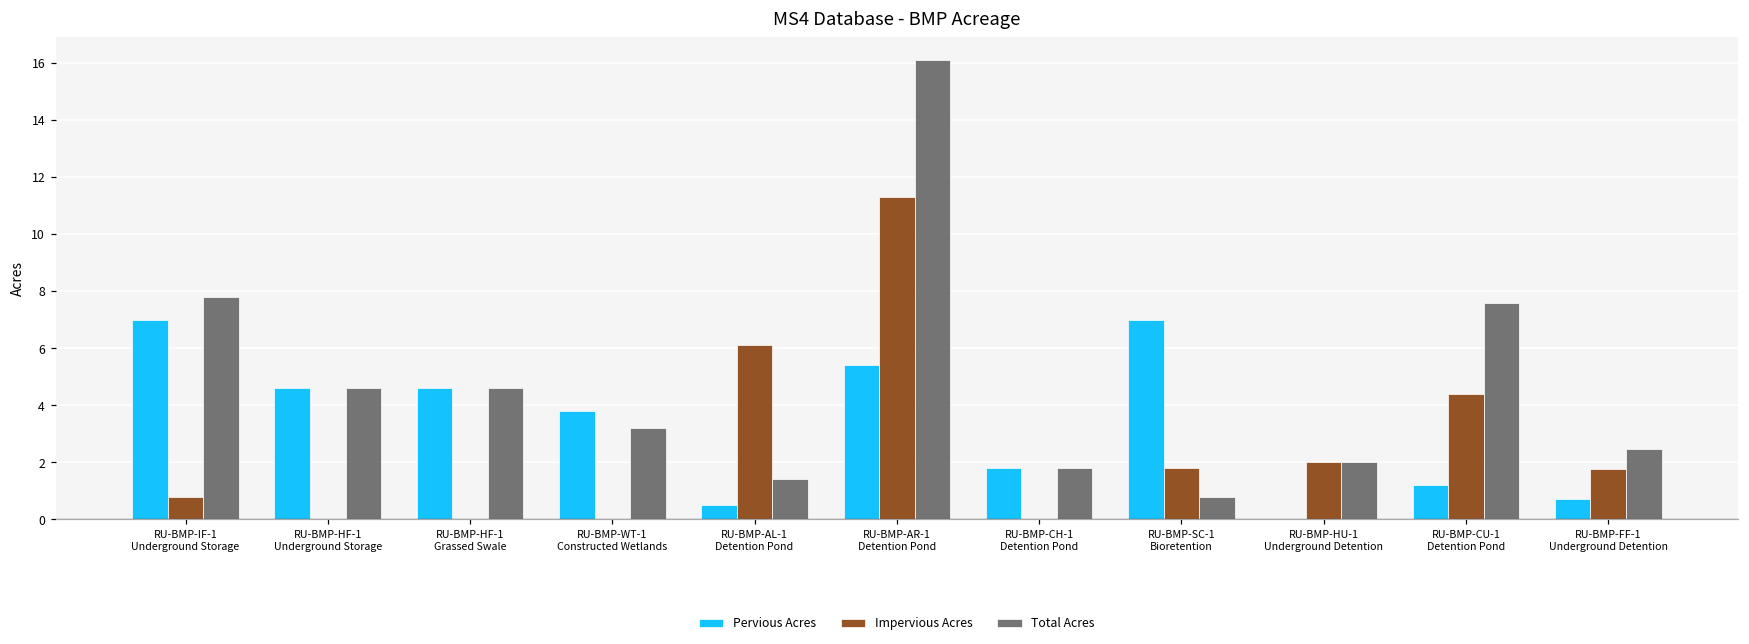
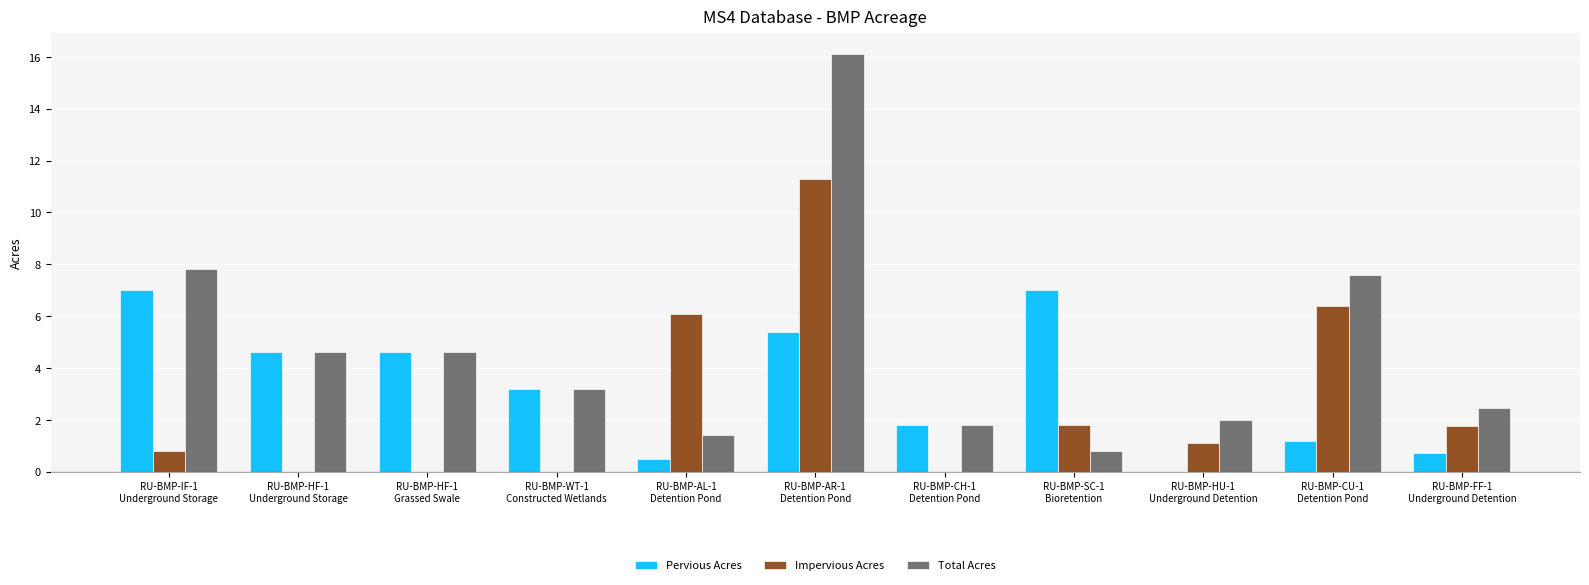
Pervious Acres, RU-BMP-WT-1 Constructed Wetlands: 3.8 -> 3.2
Impervious Acres, RU-BMP-HU-1 Underground Detention: 2.0 -> 1.1
Impervious Acres, RU-BMP-CU-1 Detention Pond: 4.4 -> 6.4
